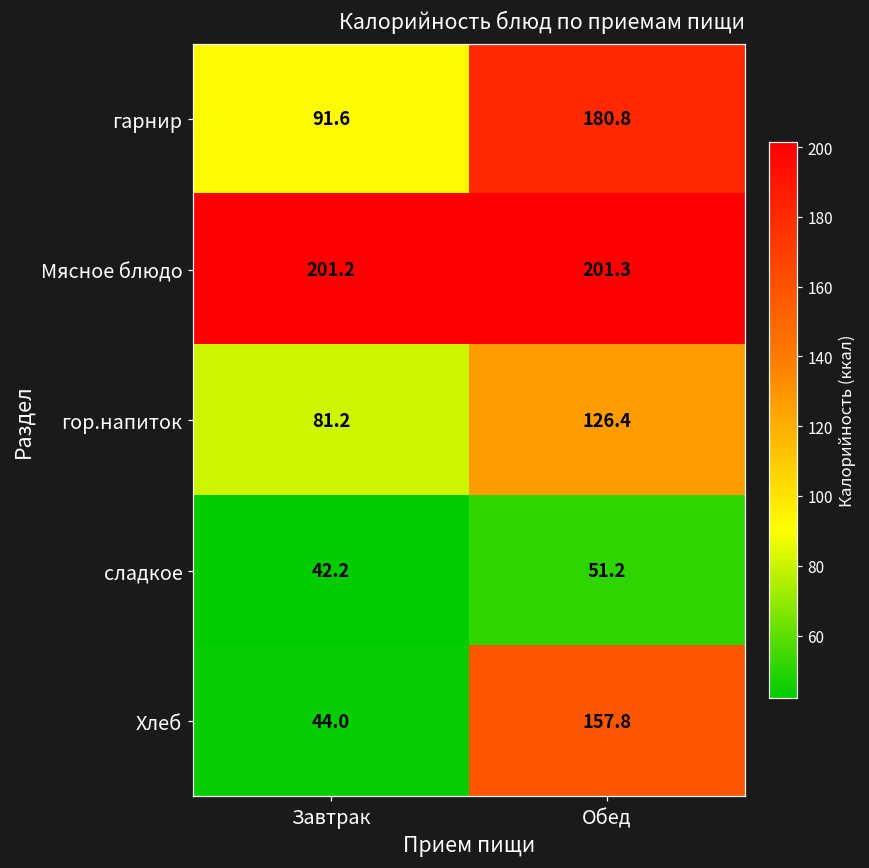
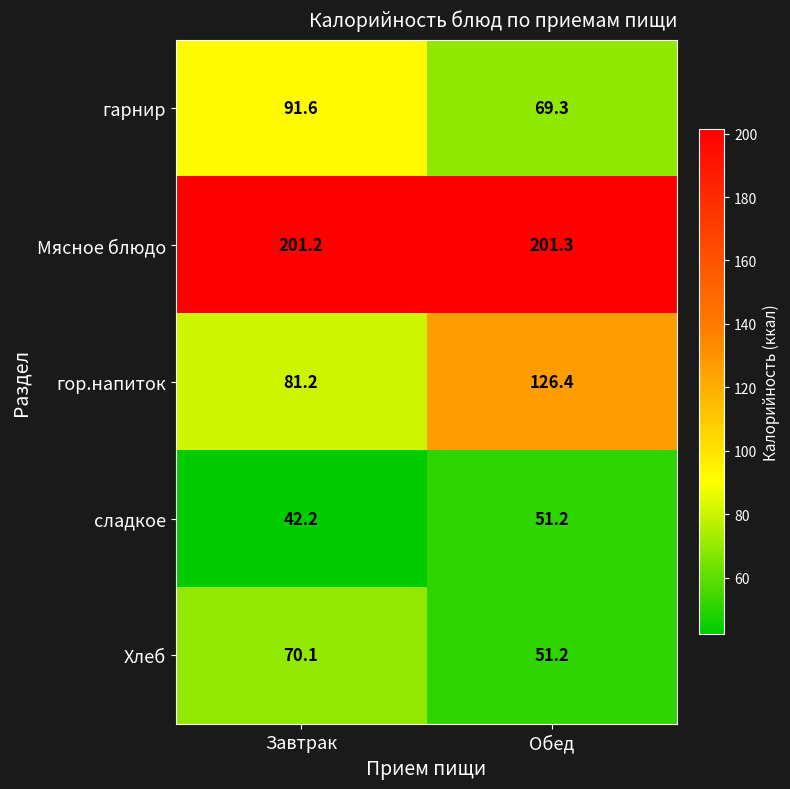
гарнир, Обед: 180.8 -> 69.3
Хлеб, Завтрак: 44.0 -> 70.1
Хлеб, Обед: 157.8 -> 51.2
